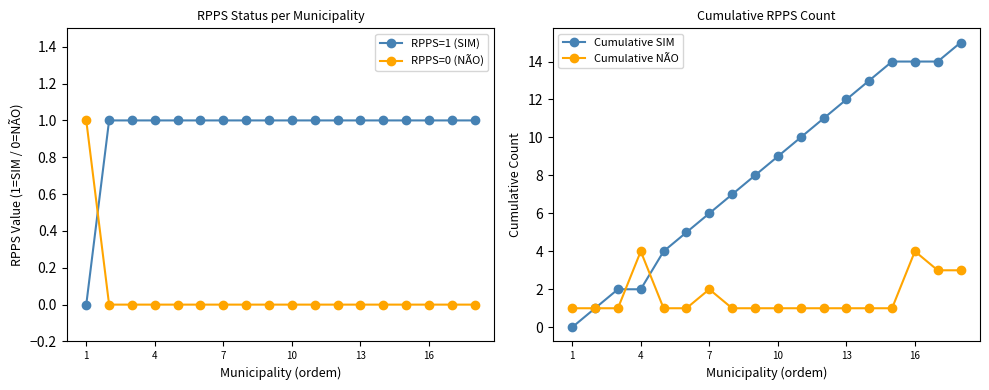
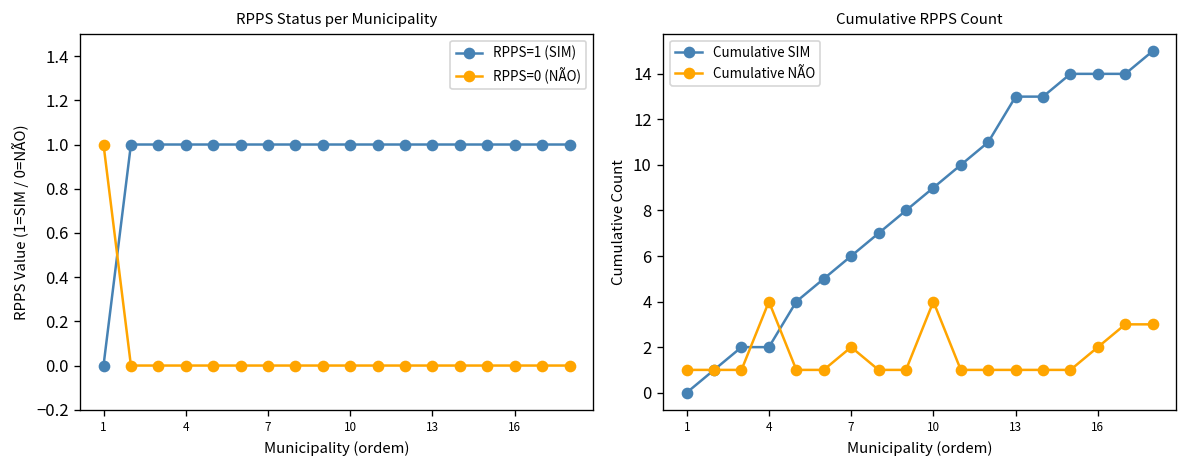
Cumulative RPPS Count, Cumulative NÃO, 10: 1 -> 4
Cumulative RPPS Count, Cumulative SIM, 13: 12 -> 13
Cumulative RPPS Count, Cumulative NÃO, 16: 4 -> 2
